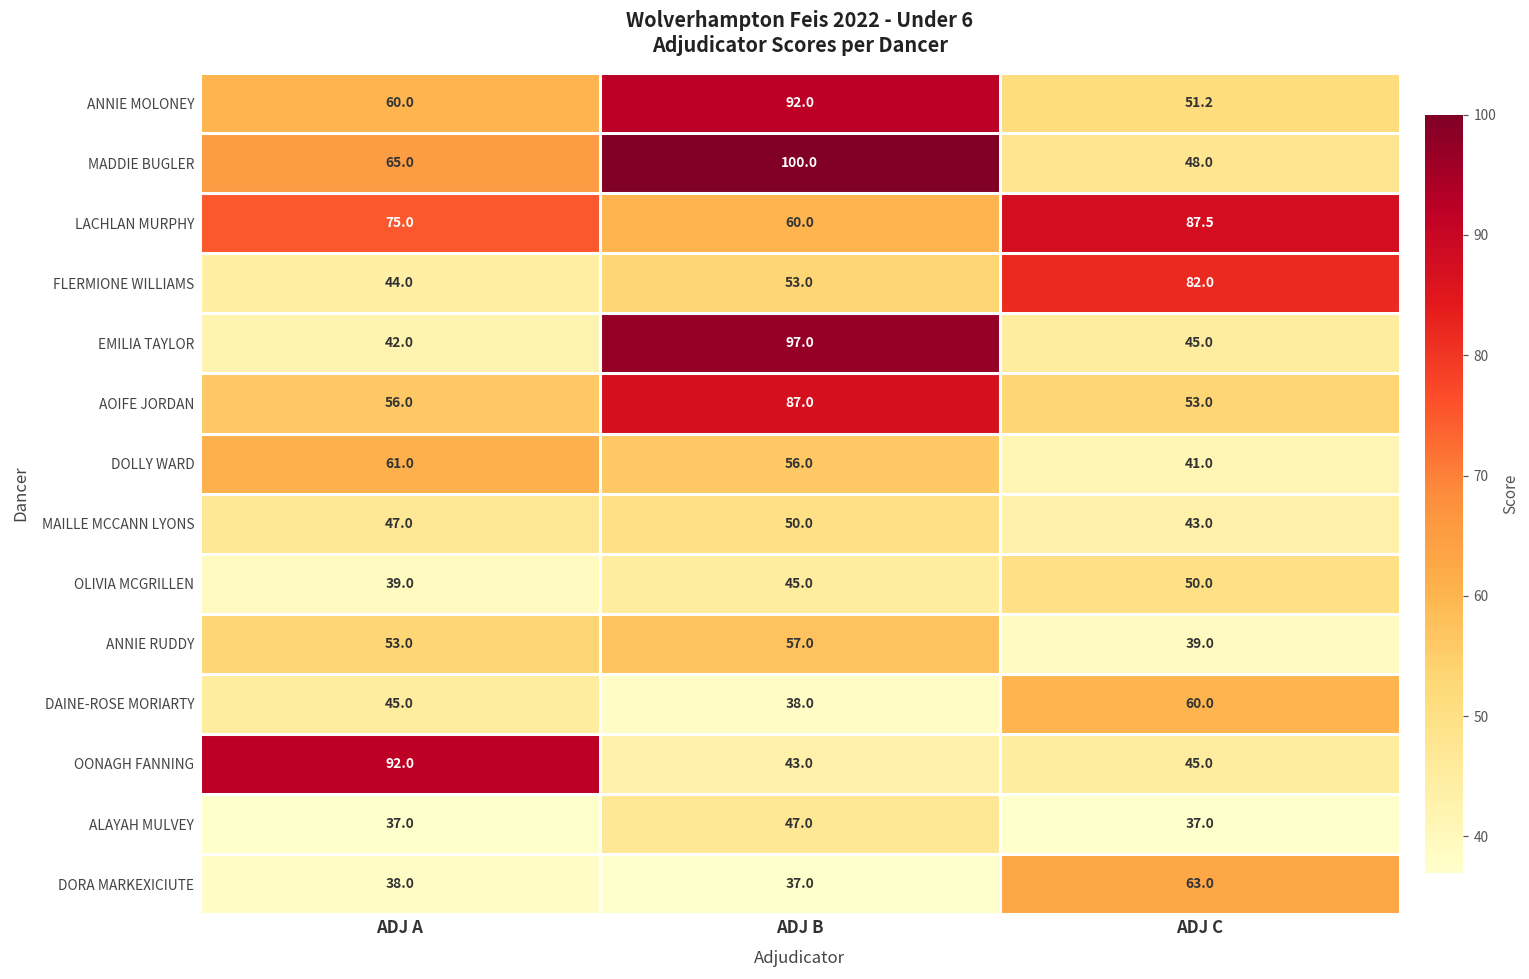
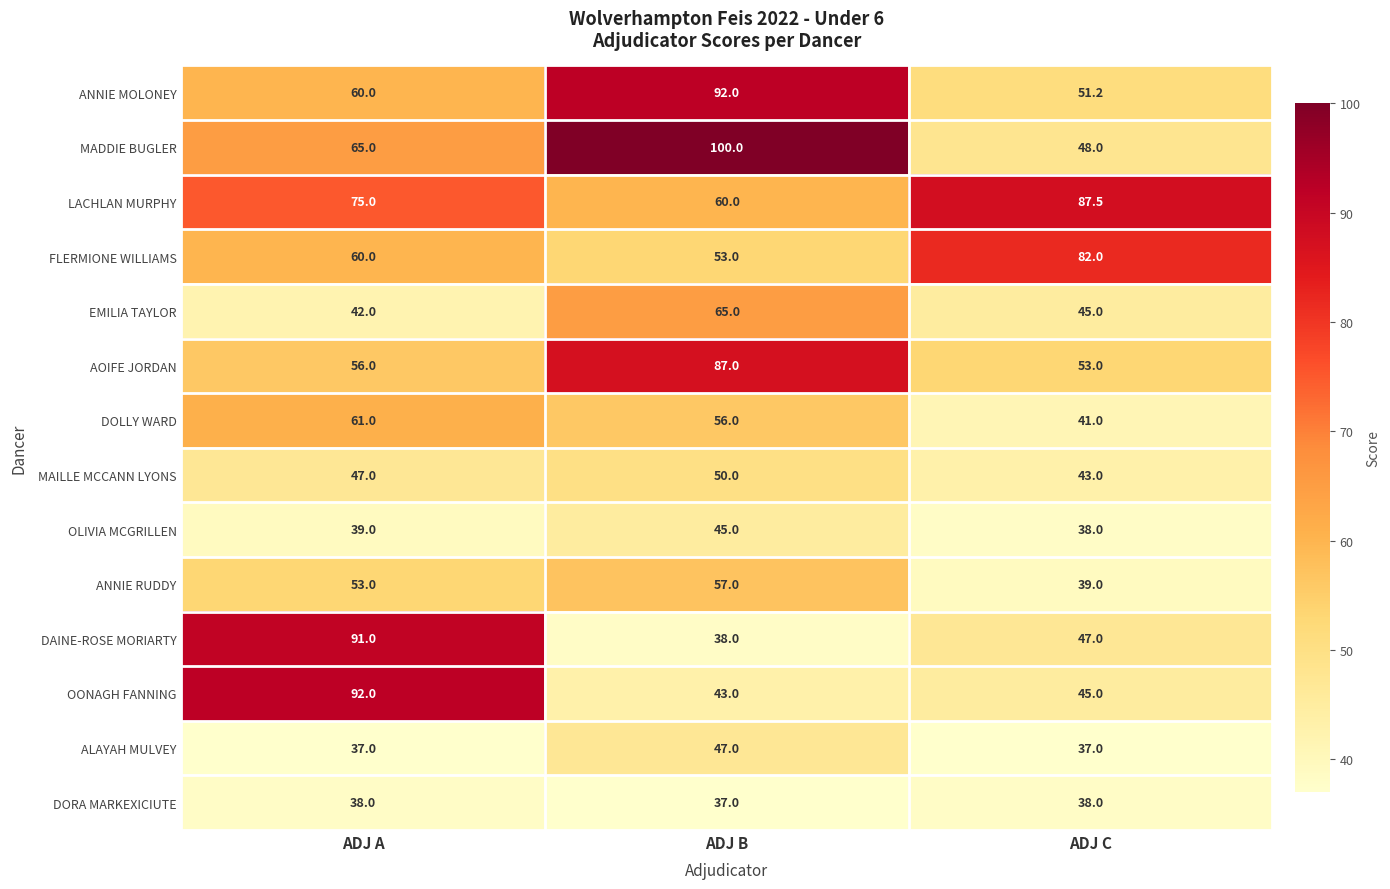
FLERMIONE WILLIAMS, ADJ A: 44.0 -> 60.0
EMILIA TAYLOR, ADJ B: 97.0 -> 65.0
OLIVIA MCGRILLEN, ADJ C: 50.0 -> 38.0
DAINE-ROSE MORIARTY, ADJ A: 45.0 -> 91.0
DAINE-ROSE MORIARTY, ADJ C: 60.0 -> 47.0
DORA MARKEXICIUTE, ADJ C: 63.0 -> 38.0
